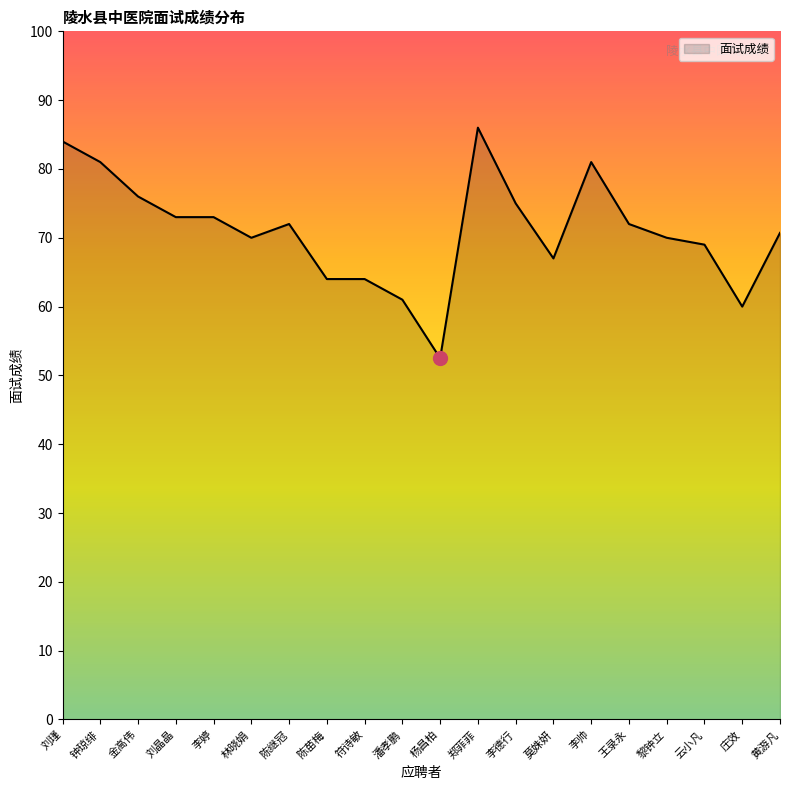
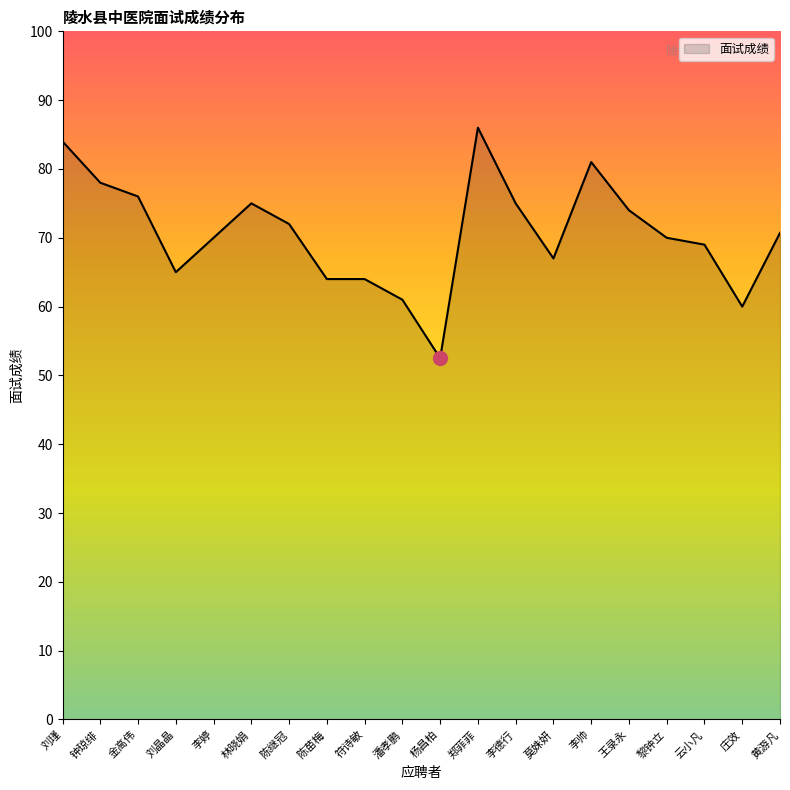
面试成绩, 钟琼绯: 81 -> 78
面试成绩, 刘晶晶: 73 -> 65
面试成绩, 李婷: 73 -> 70
面试成绩, 林晓娟: 70 -> 75
面试成绩, 王录永: 72 -> 74
